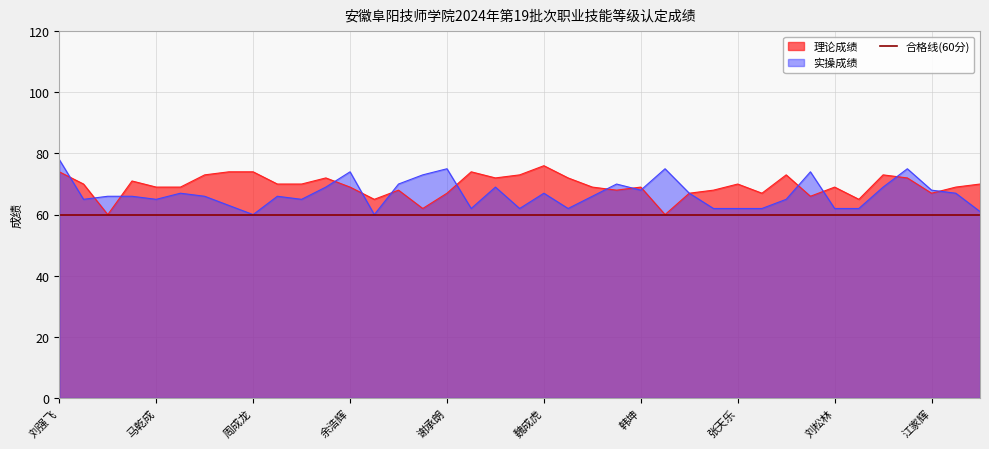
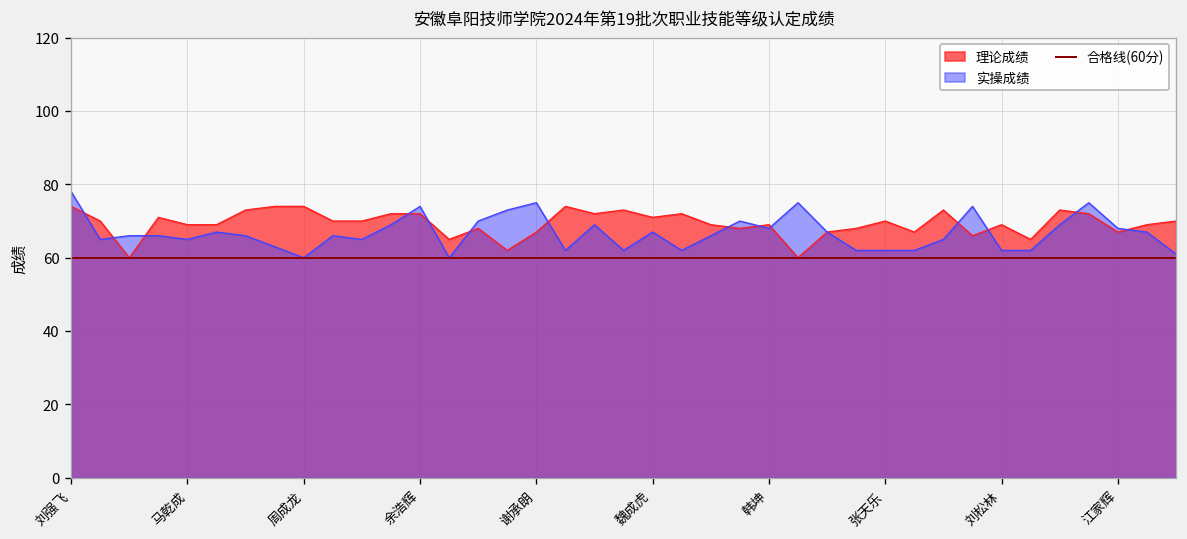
理论成绩, 余浩辉: 69 -> 72
理论成绩, 魏成虎: 76 -> 71
